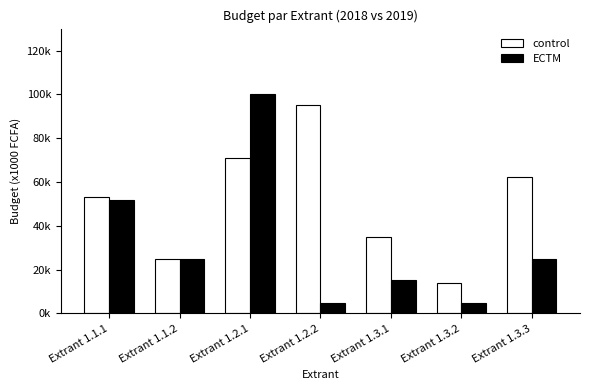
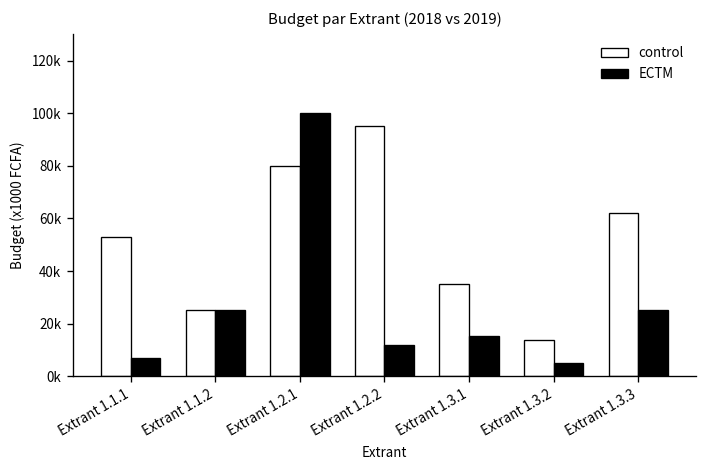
ECTM, Extrant 1.1.1: 52000 -> 7000
control, Extrant 1.2.1: 71000 -> 80000
ECTM, Extrant 1.2.2: 5000 -> 12000
